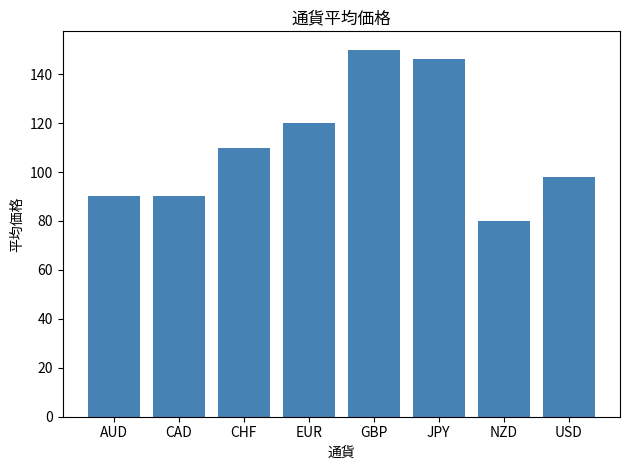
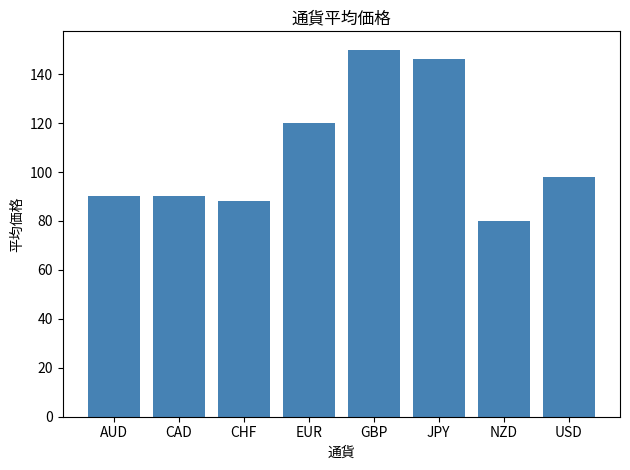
CHF: 110 -> 88
